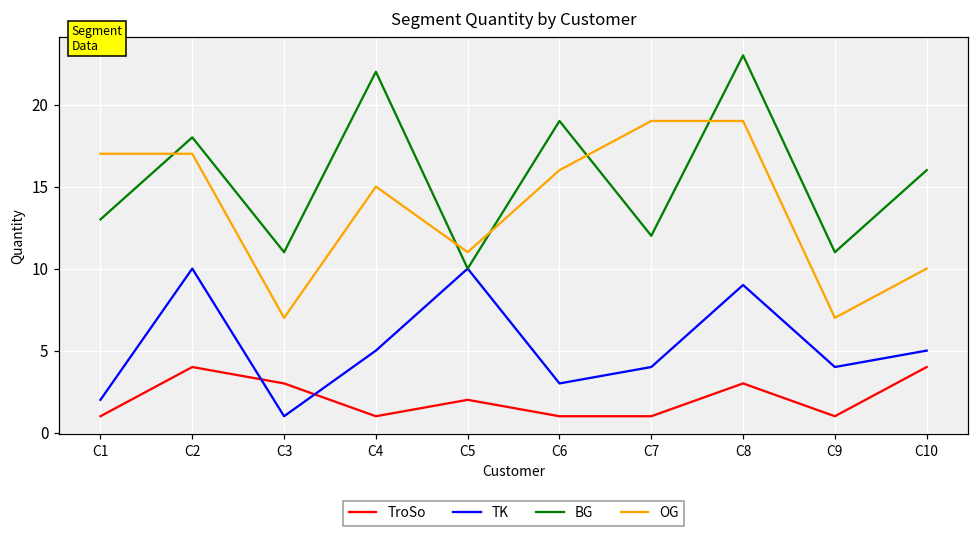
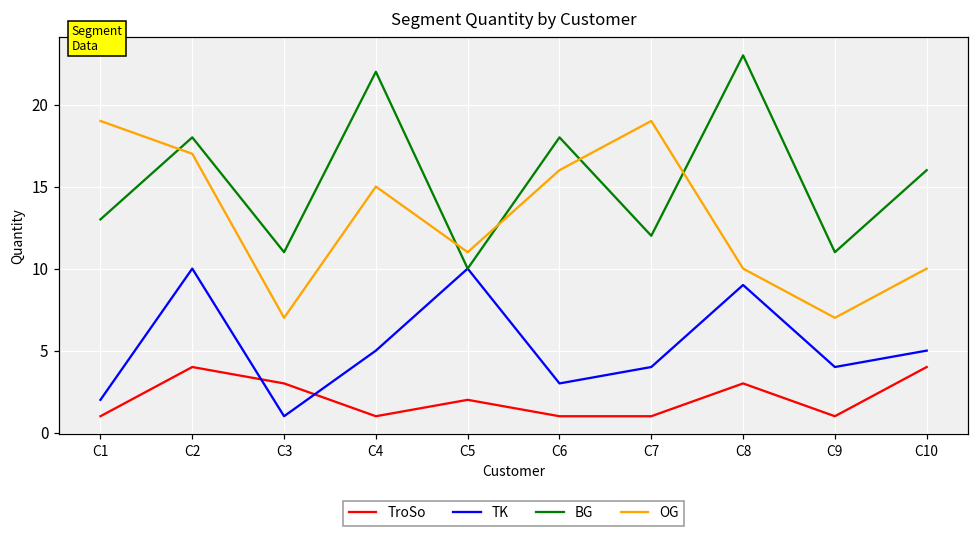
OG, C1: 17 -> 19
BG, C6: 19 -> 18
OG, C8: 19 -> 10
